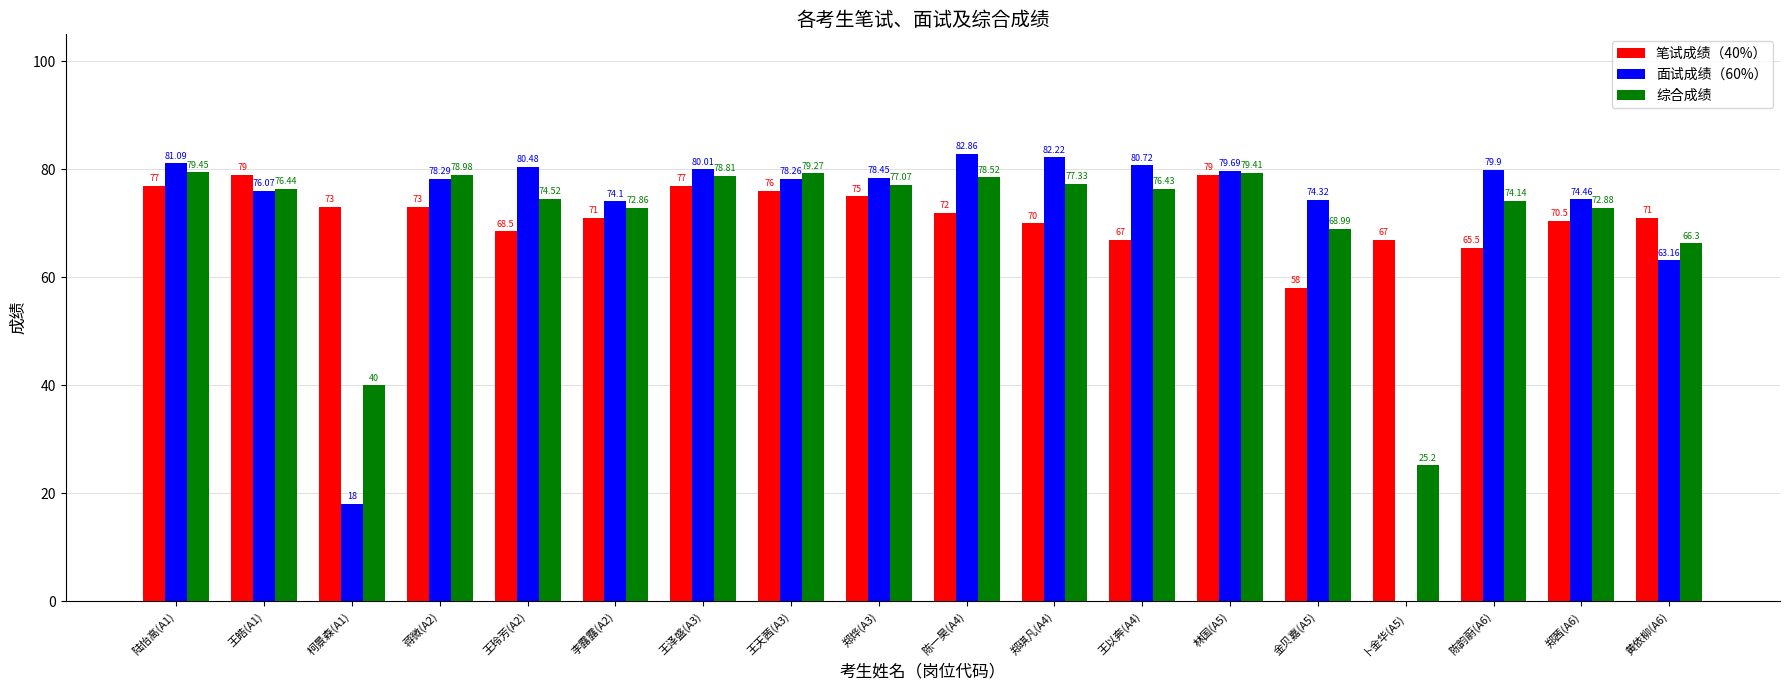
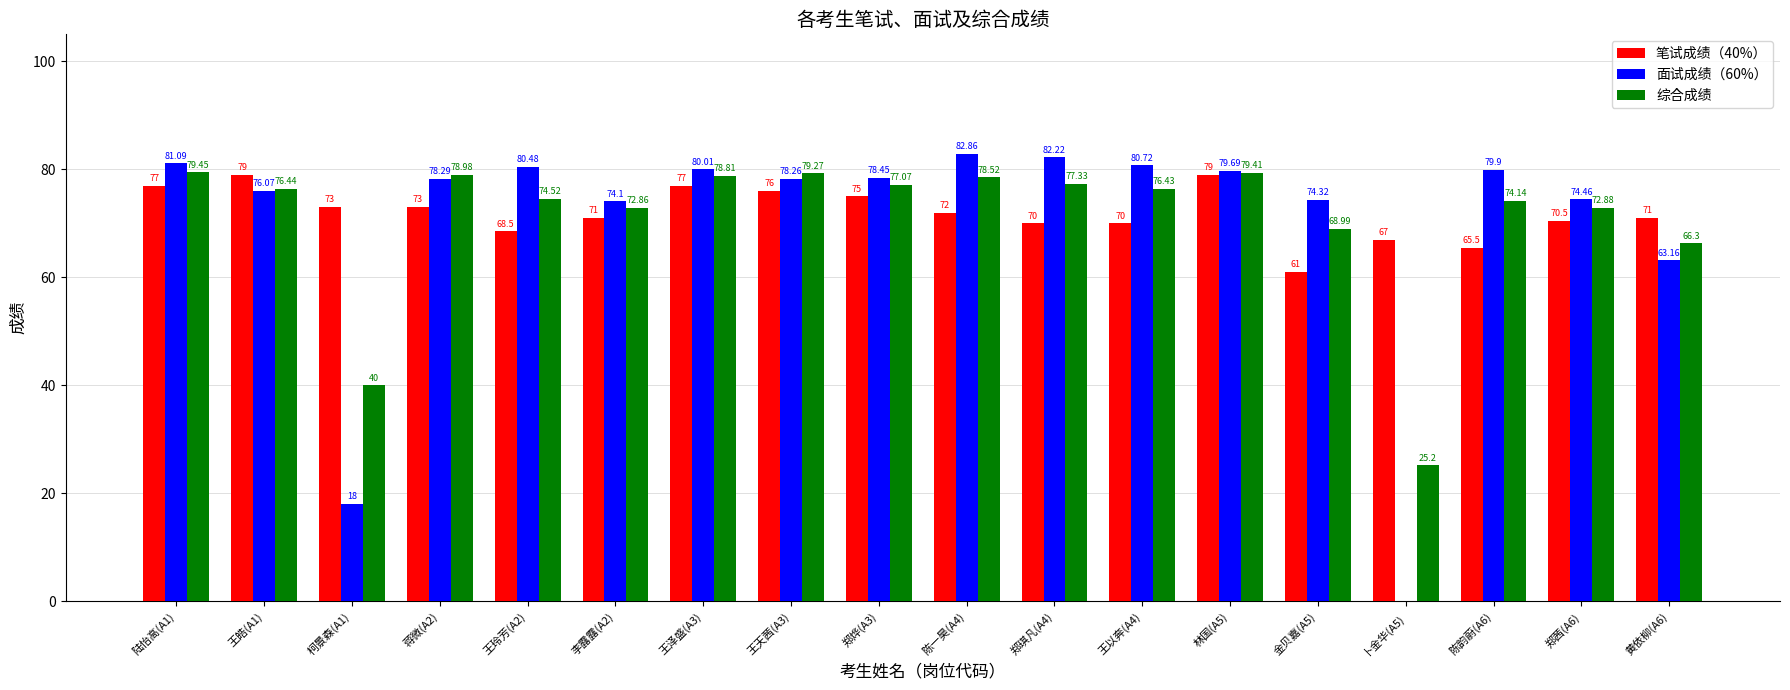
笔试成绩（40%）, 王以奔(A4): 67 -> 70
笔试成绩（40%）, 金贝嘉(A5): 58 -> 61
